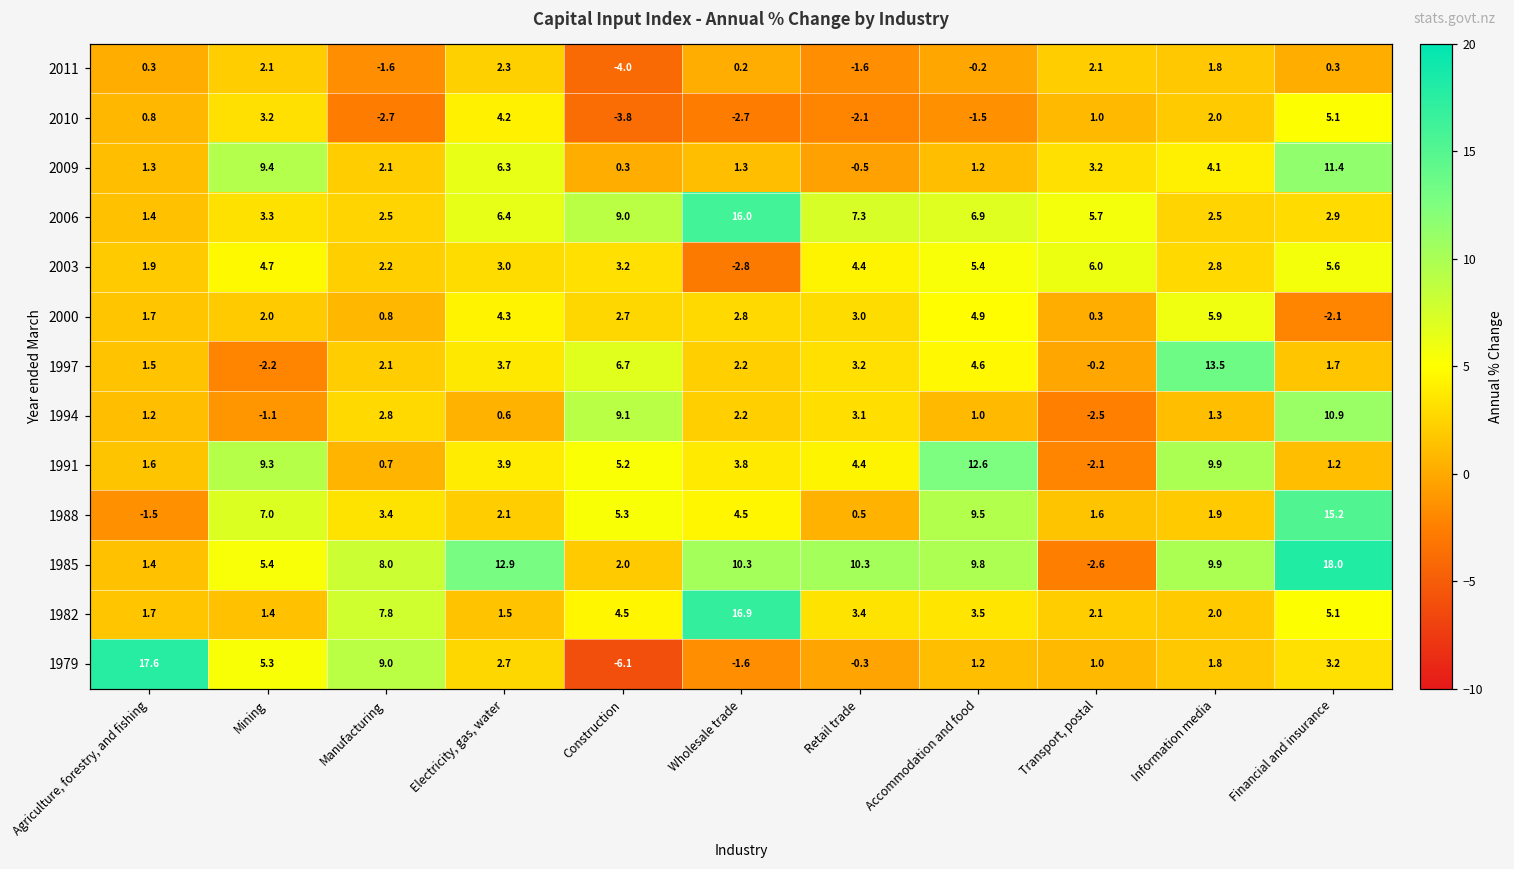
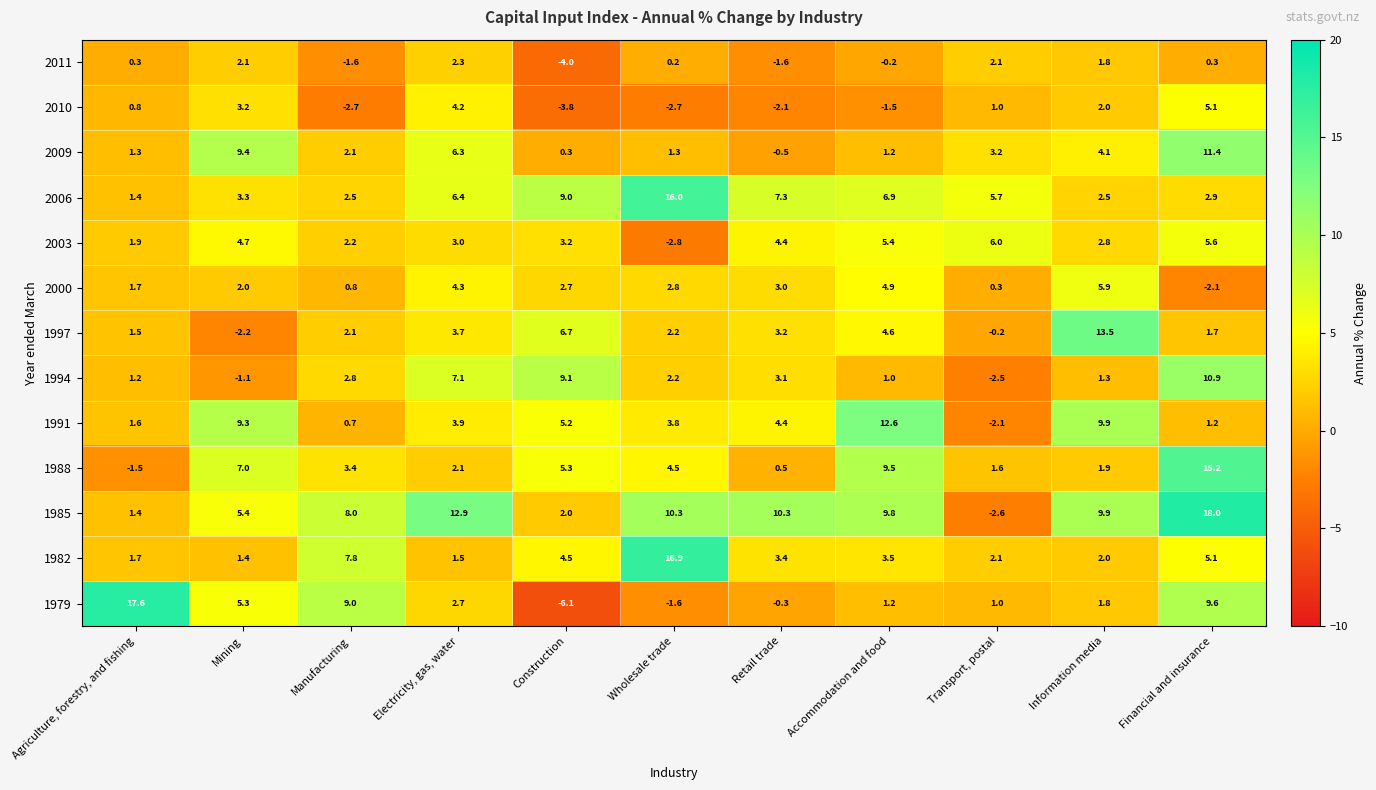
1994, Electricity, gas, water: 0.6 -> 7.1
1979, Financial and insurance: 3.2 -> 9.6
